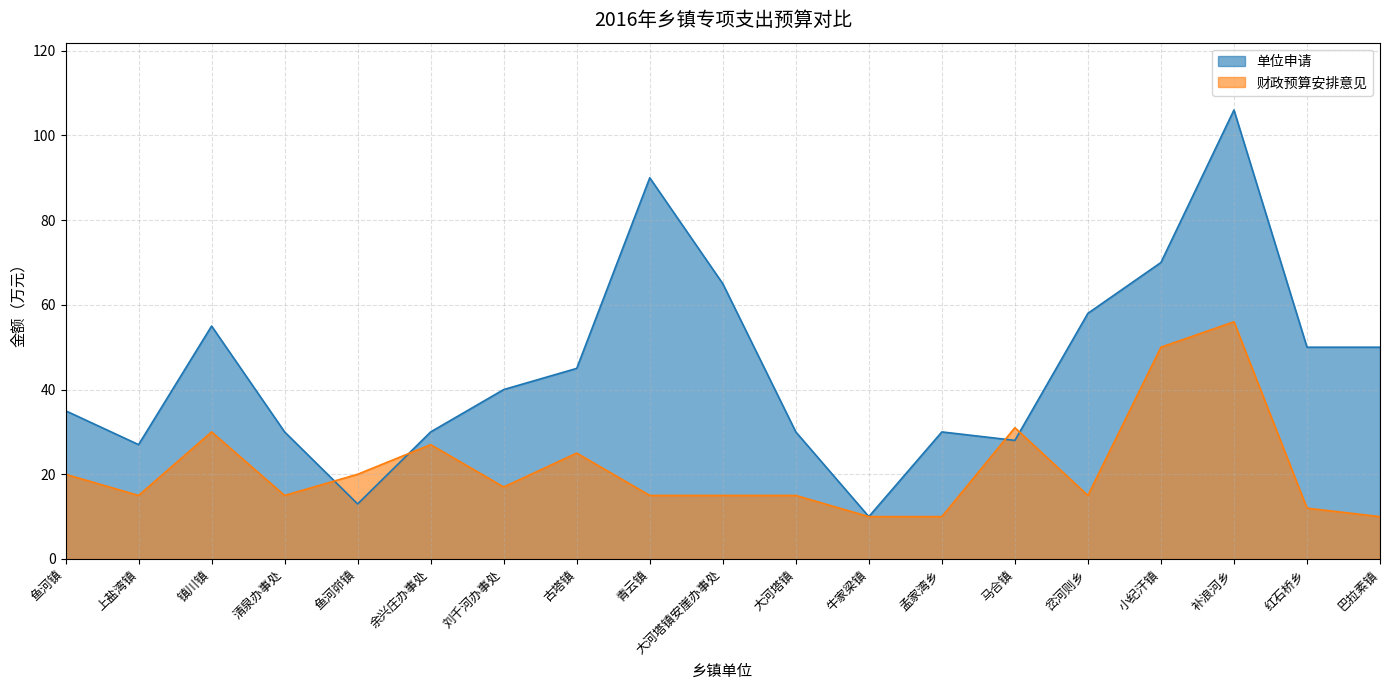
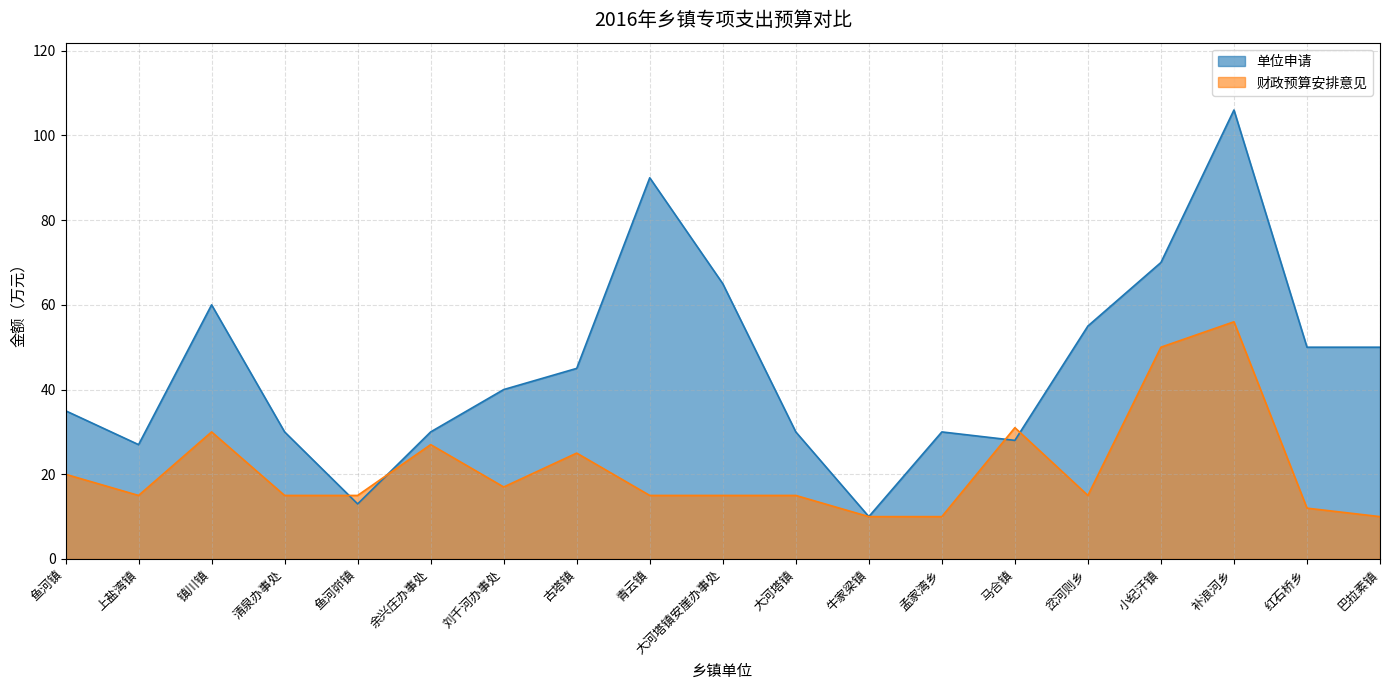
单位申请, 镇川镇: 55 -> 60
财政预算安排意见, 鱼河峁镇: 20 -> 15
单位申请, 岔河则乡: 58 -> 55
